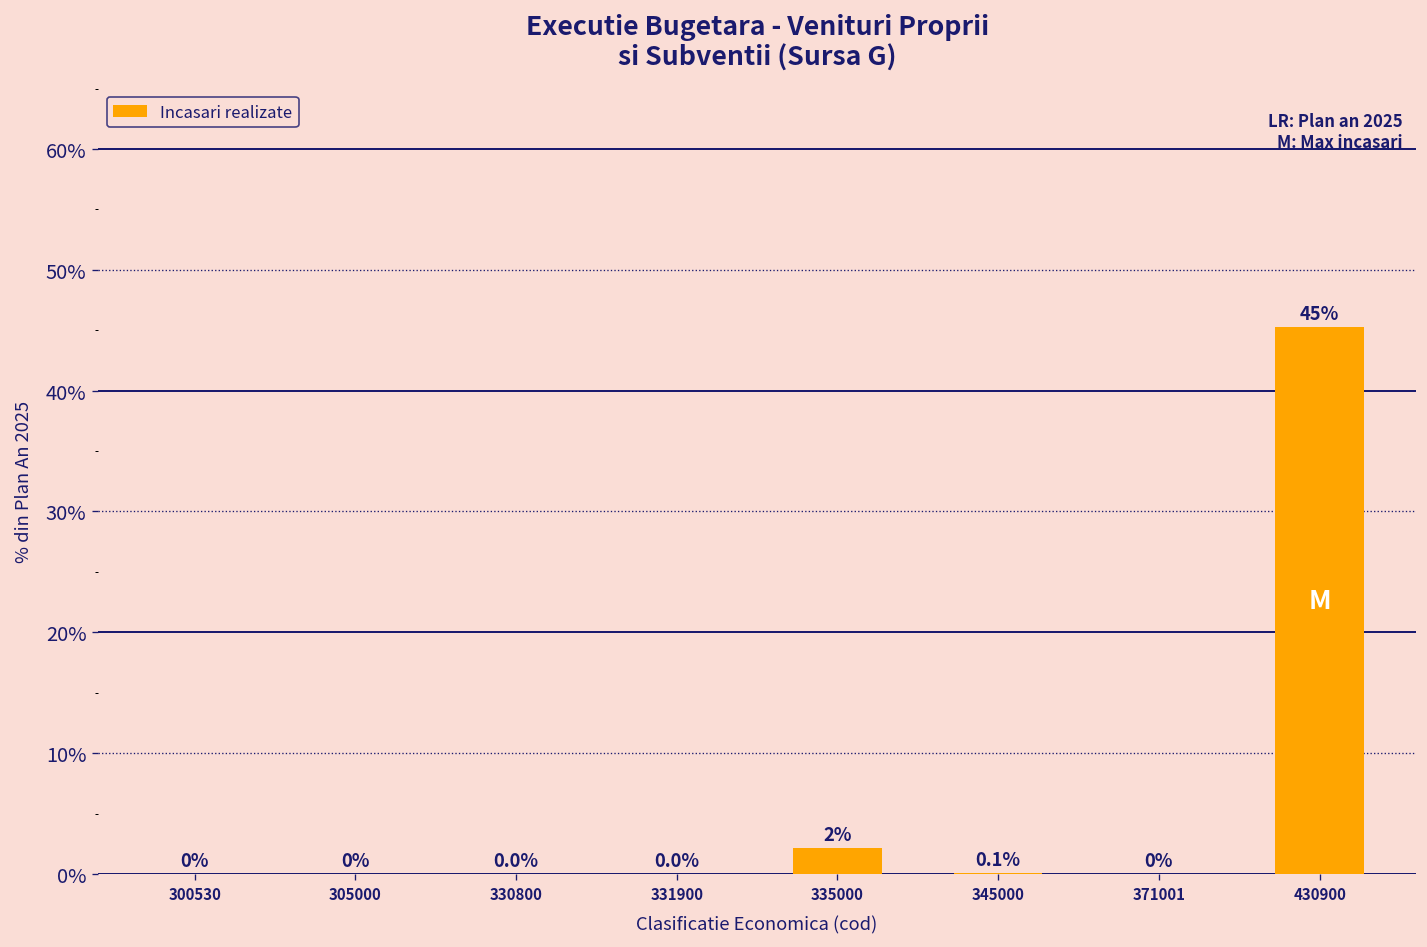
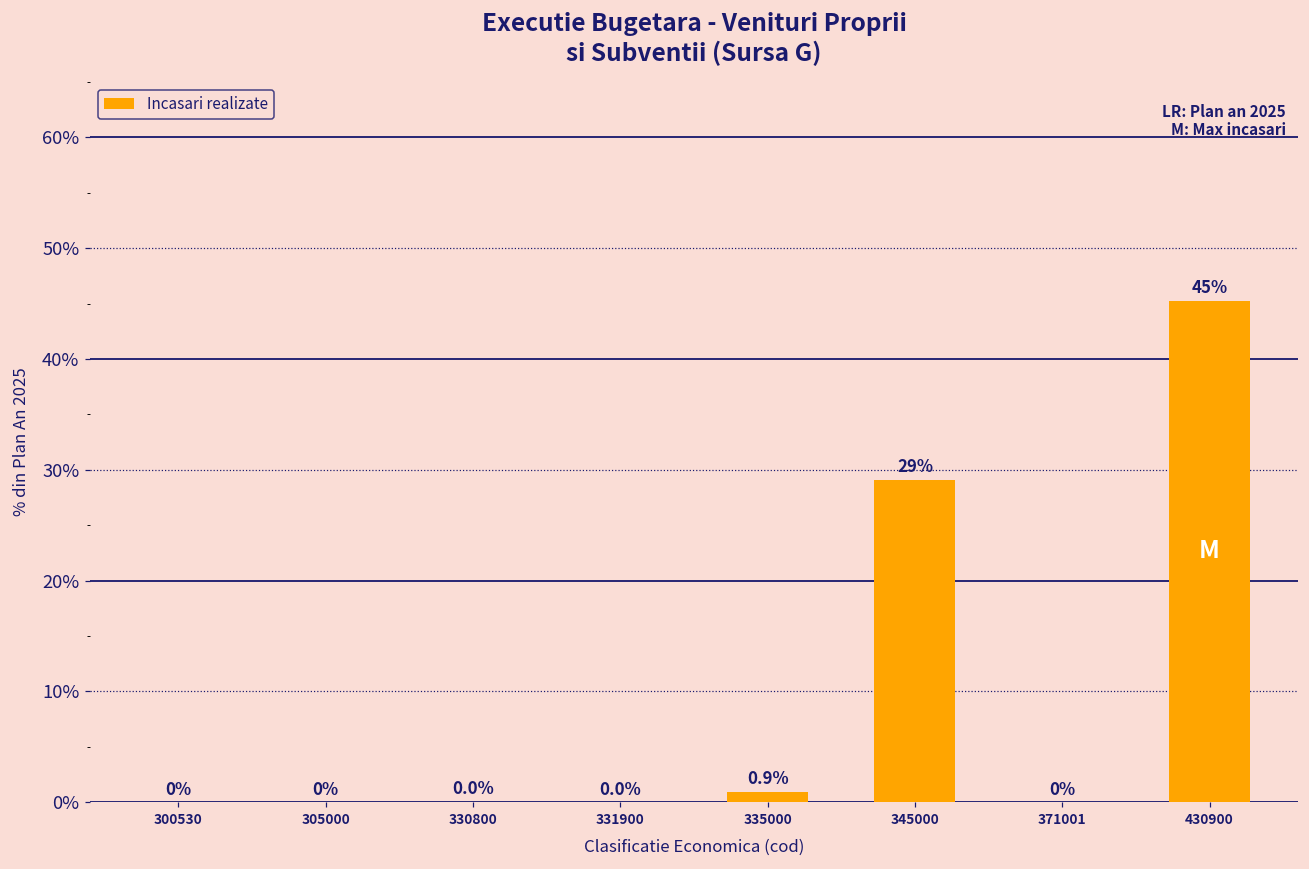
335000: 2% -> 0.9%
345000: 0.1% -> 29%
